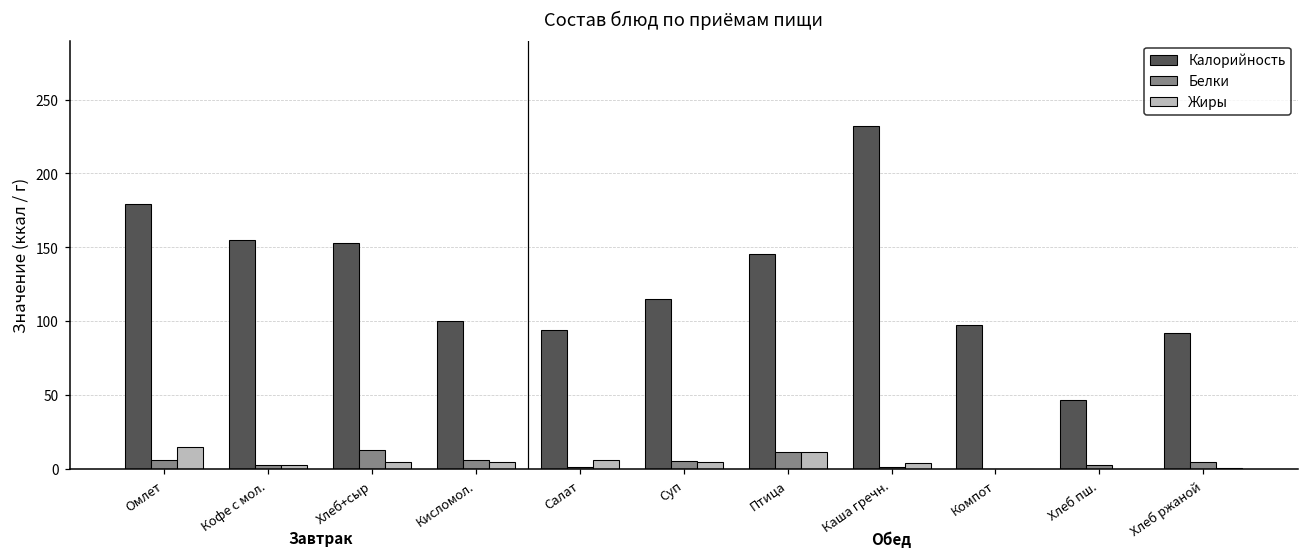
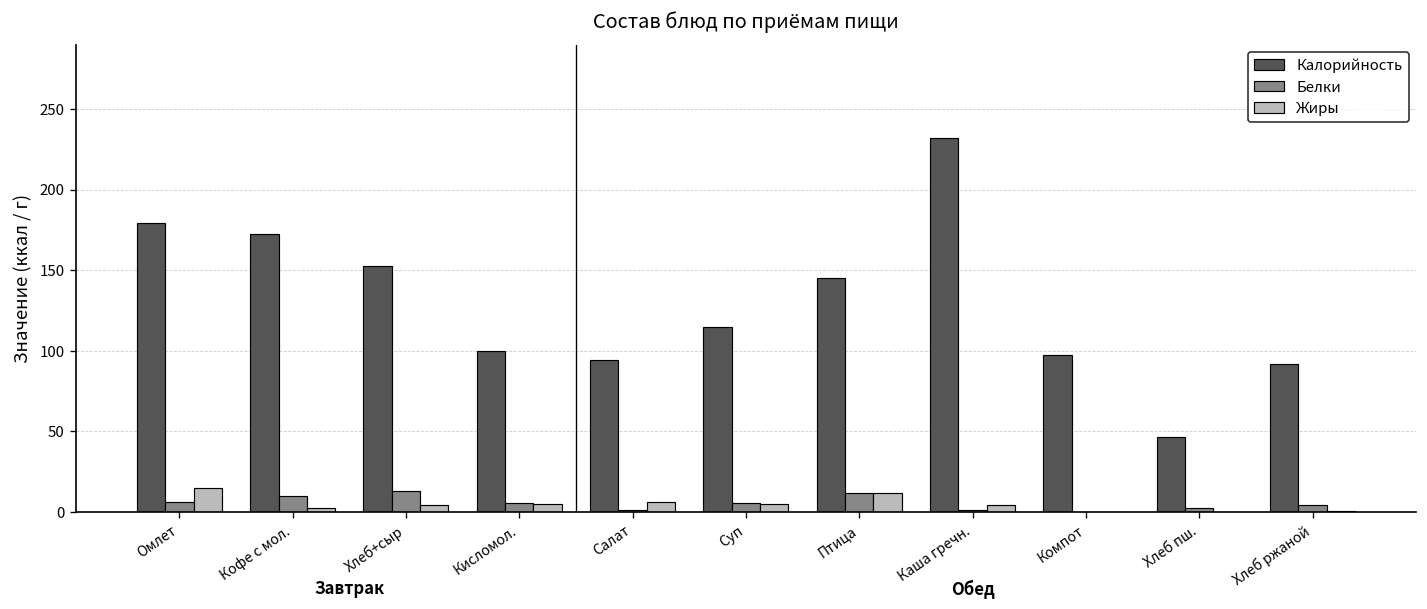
Калорийность, Кофе с мол.: 155 -> 172
Белки, Кофе с мол.: 3 -> 10
